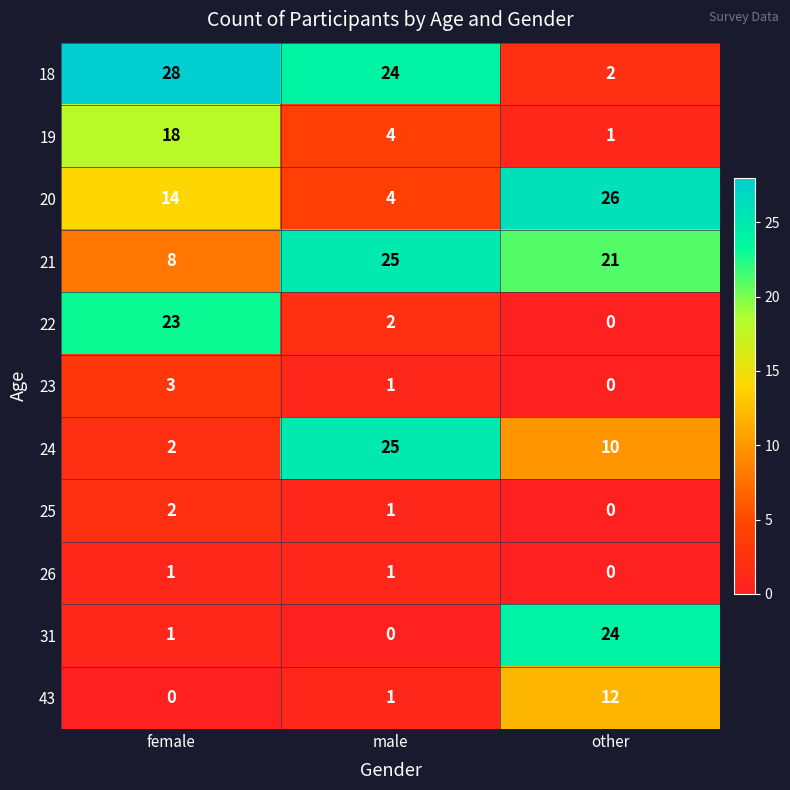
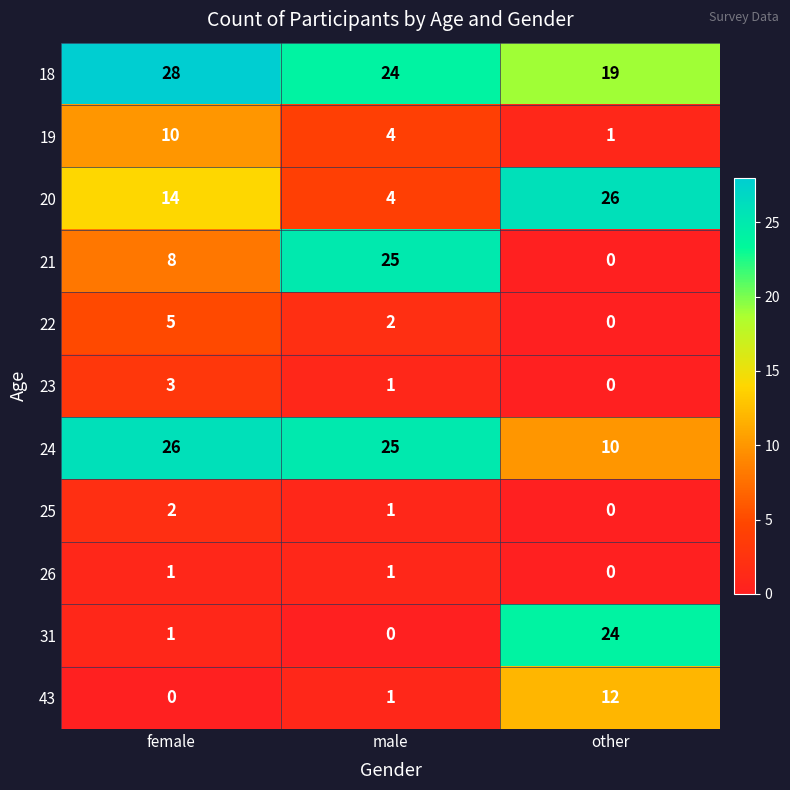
18, other: 2 -> 19
19, female: 18 -> 10
21, other: 21 -> 0
22, female: 23 -> 5
24, female: 2 -> 26
